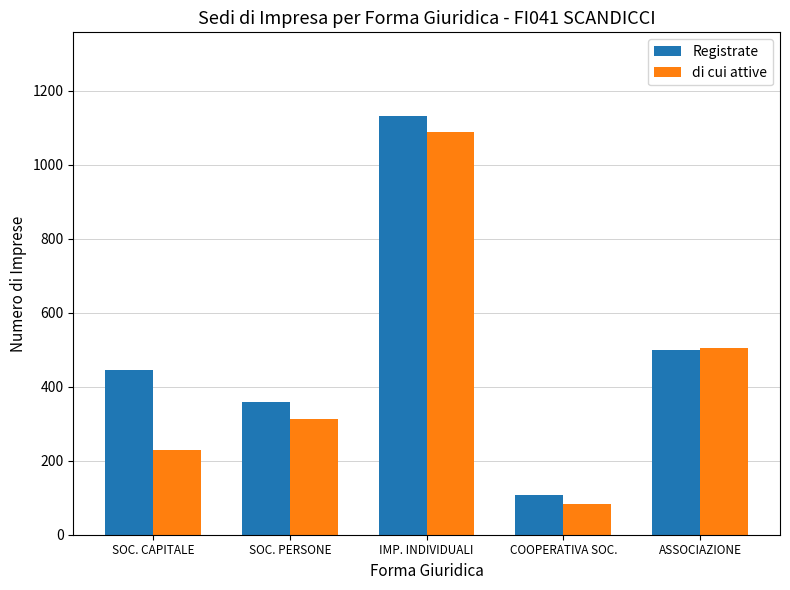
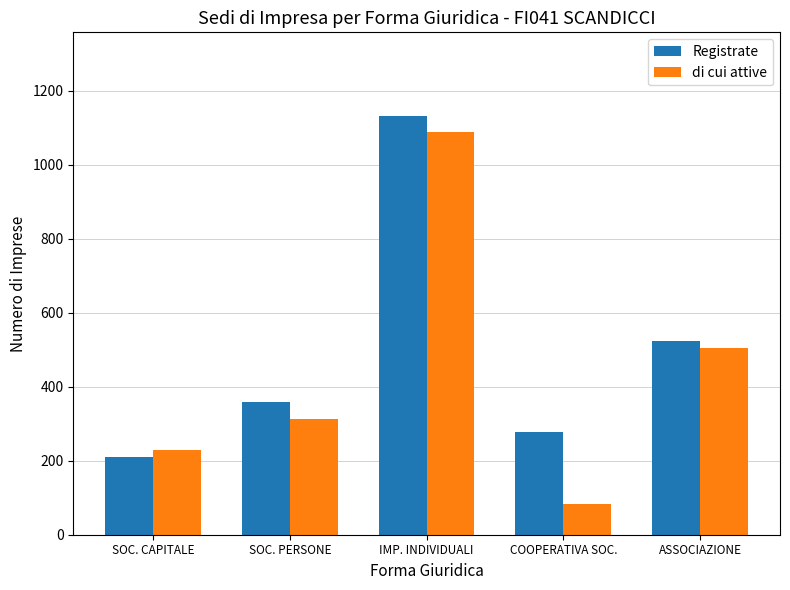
Registrate, SOC. CAPITALE: 450 -> 210
Registrate, COOPERATIVA SOC.: 110 -> 280
Registrate, ASSOCIAZIONE: 500 -> 520
